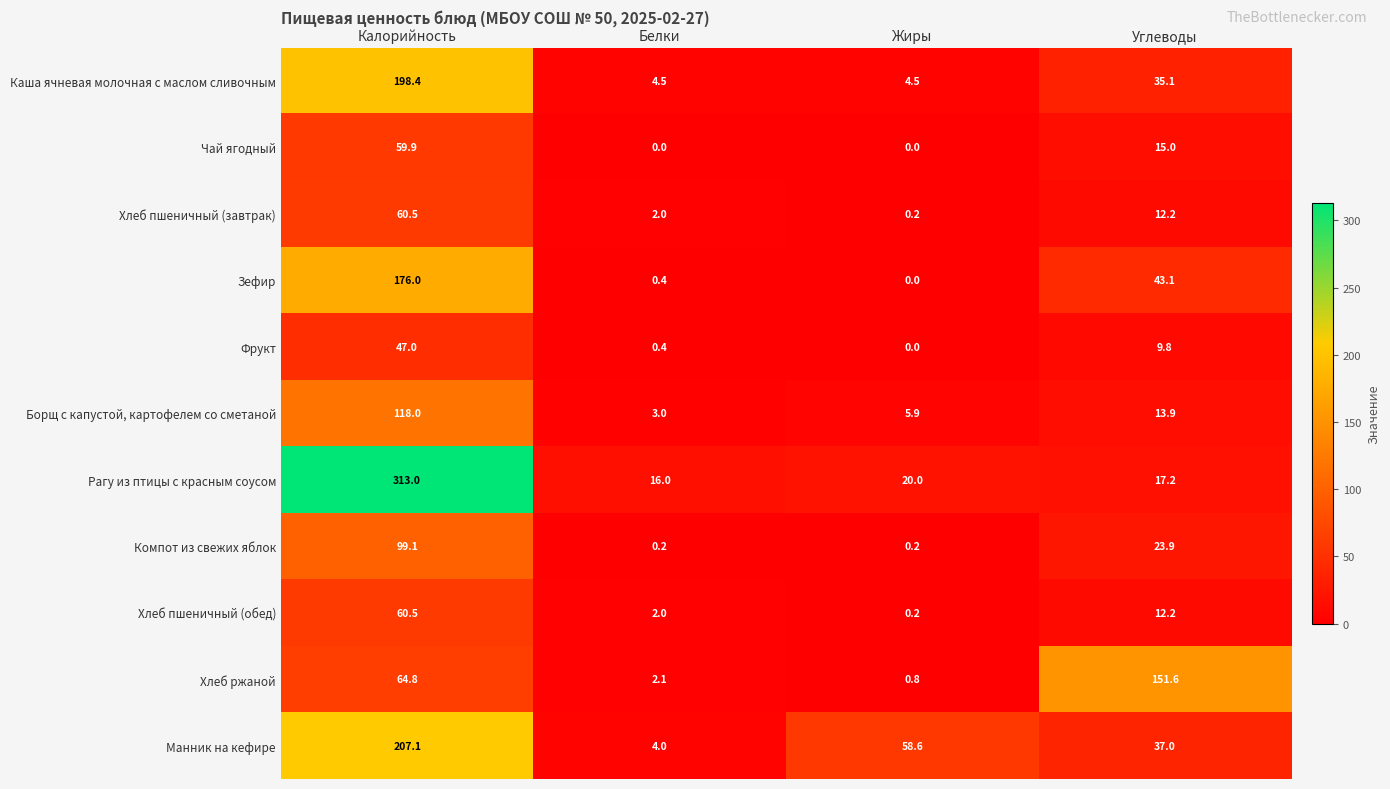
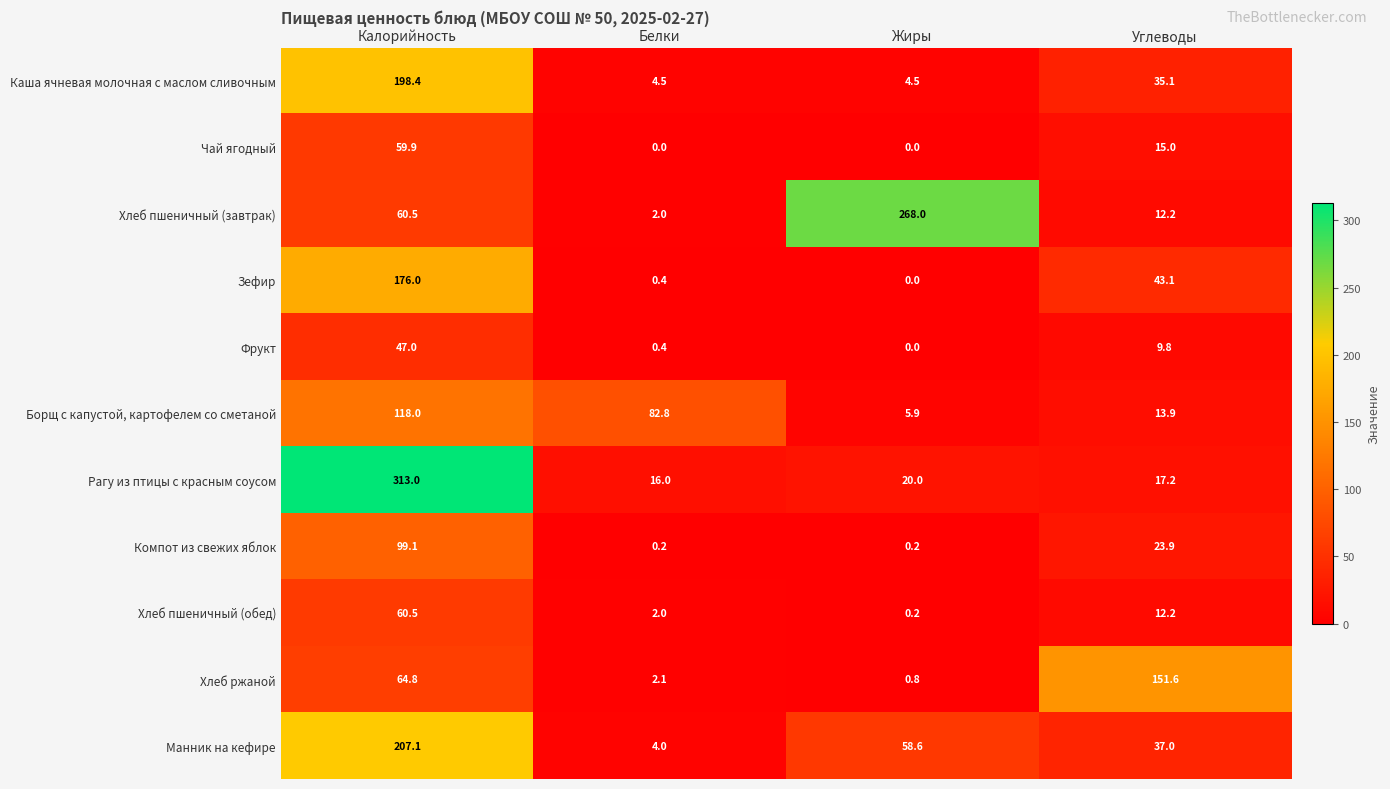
Хлеб пшеничный (завтрак), Жиры: 0.2 -> 268.0
Борщ с капустой, картофелем со сметаной, Белки: 3.0 -> 82.8
